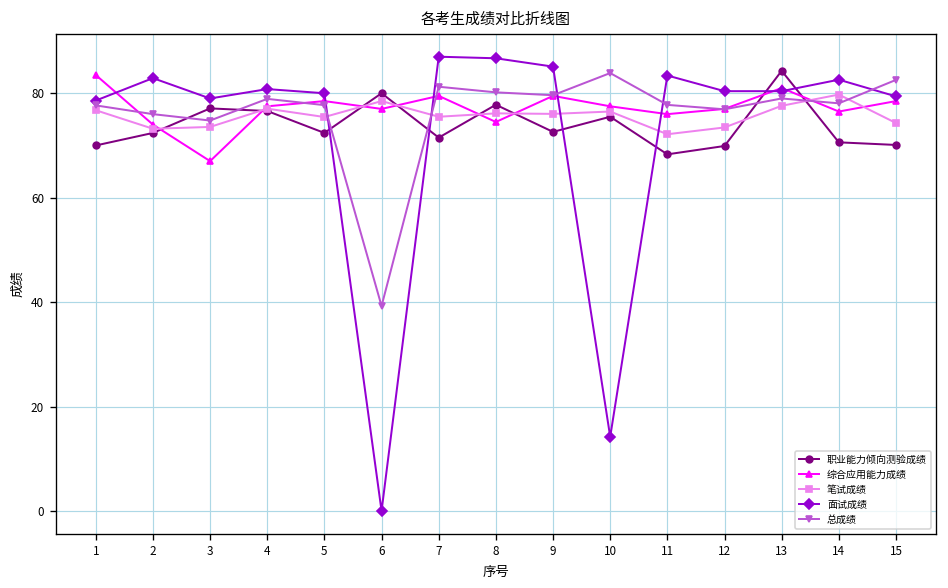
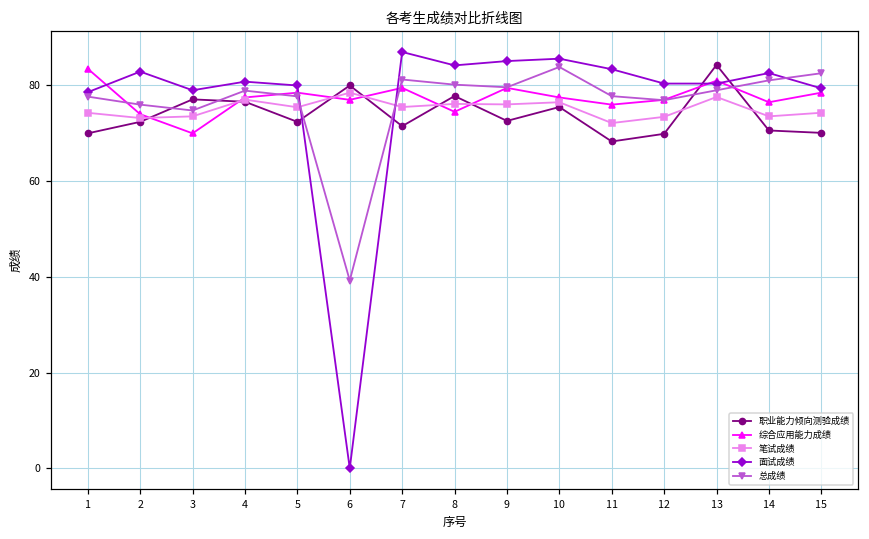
笔试成绩, 1: 77 -> 74
综合应用能力成绩, 3: 67 -> 70
面试成绩, 8: 87 -> 84
面试成绩, 10: 14 -> 86
笔试成绩, 14: 80 -> 74
总成绩, 14: 78 -> 81
